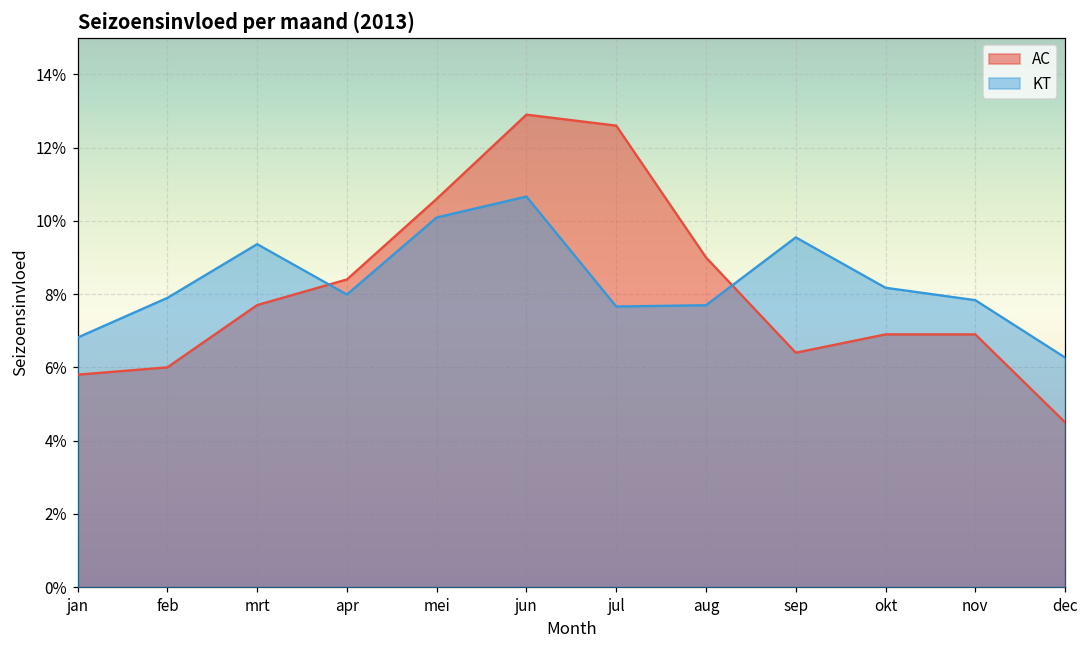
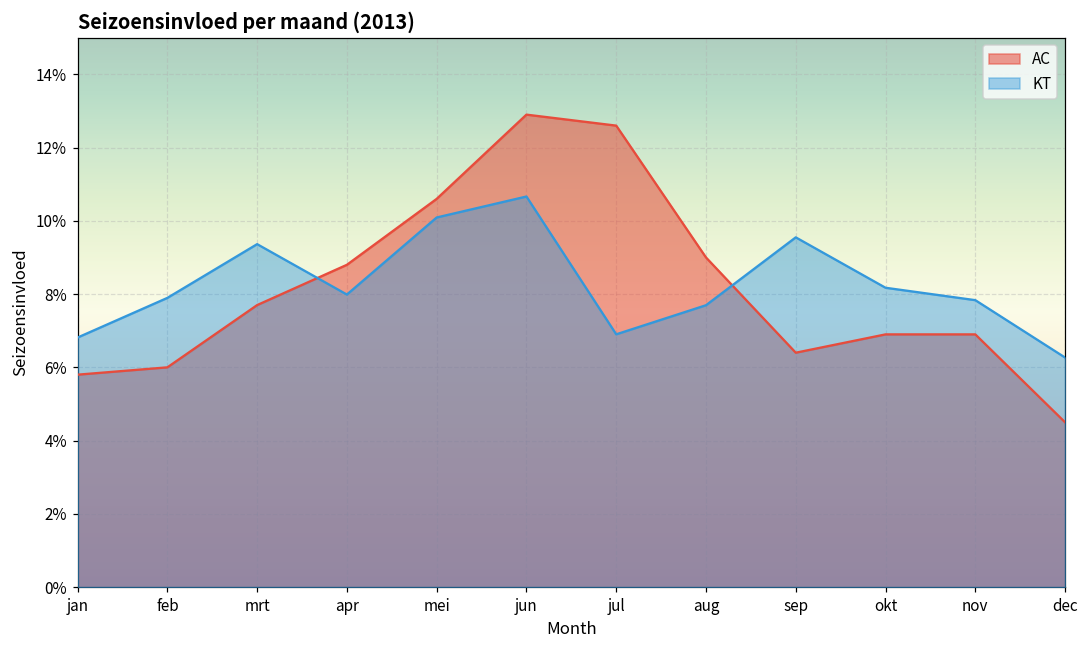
AC, apr: 8.4% -> 8.8%
KT, jul: 7.7% -> 6.9%
